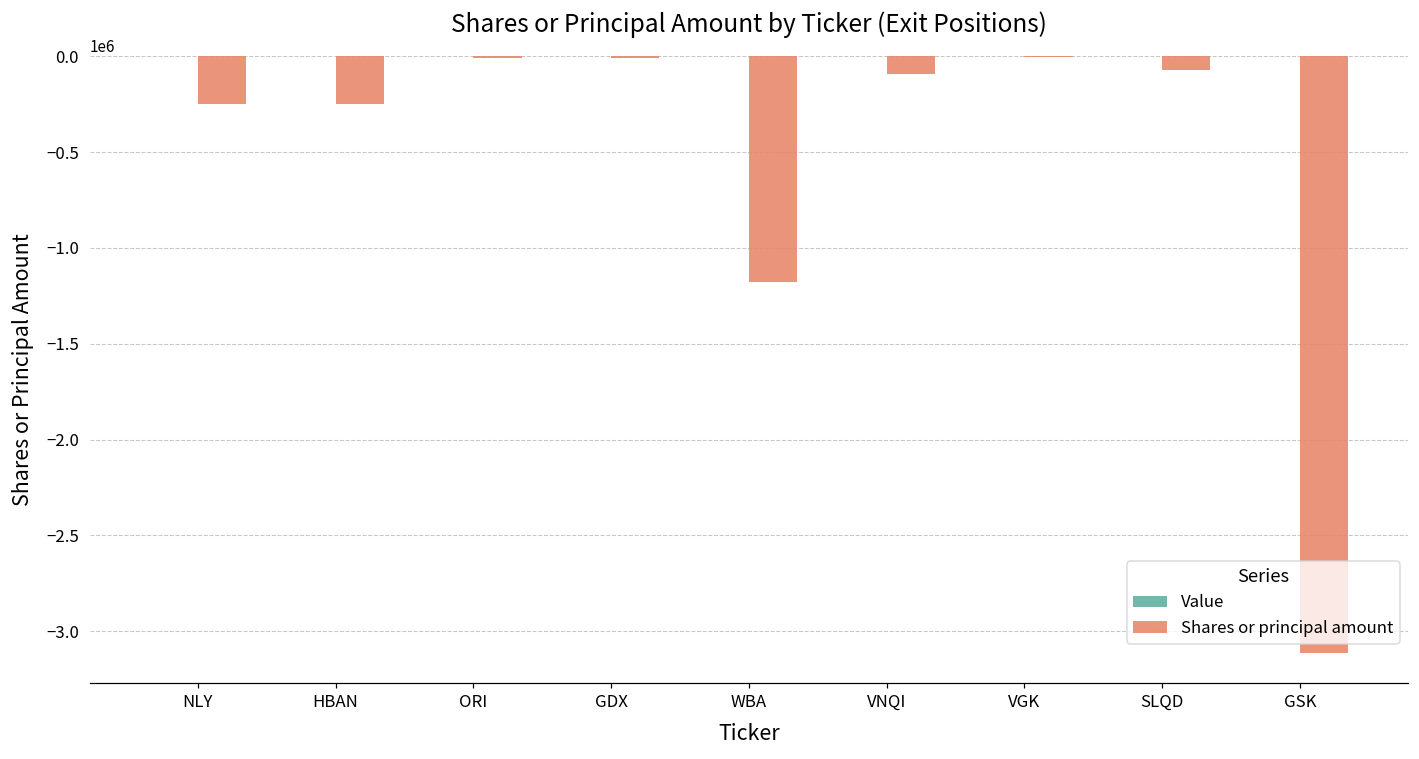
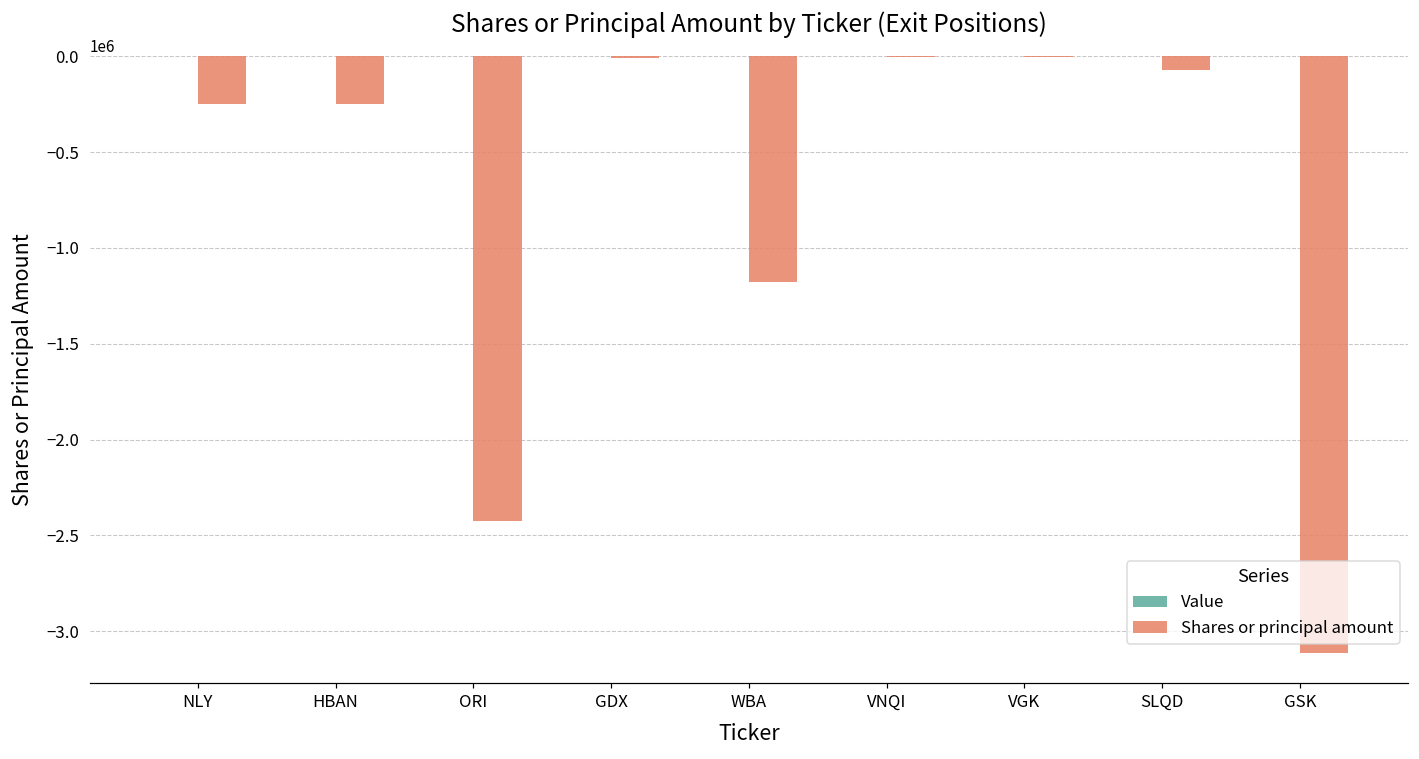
Shares or principal amount, ORI: -10000 -> -2420000
Shares or principal amount, VNQI: -90000 -> 0
